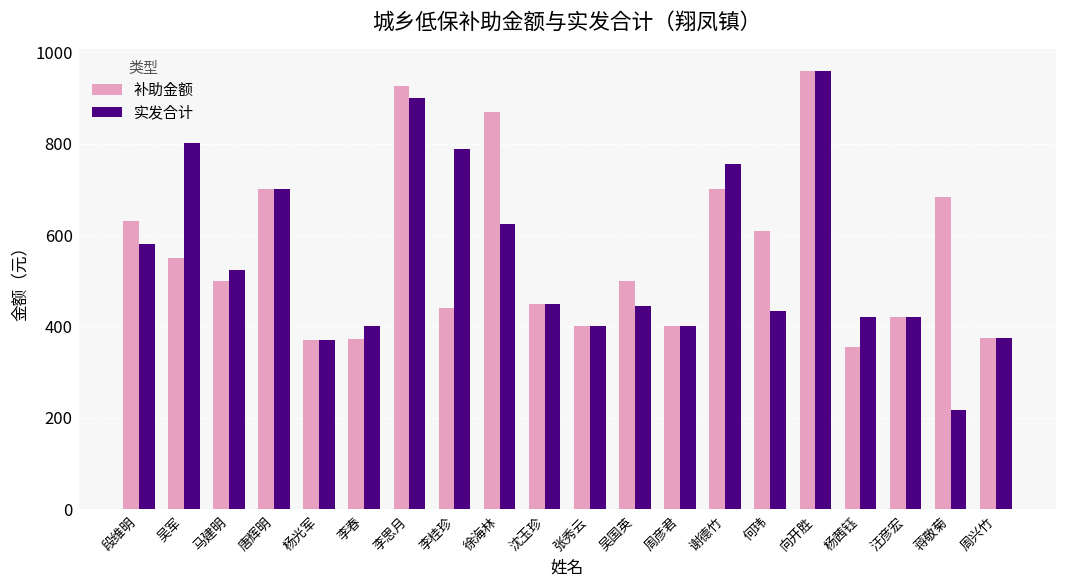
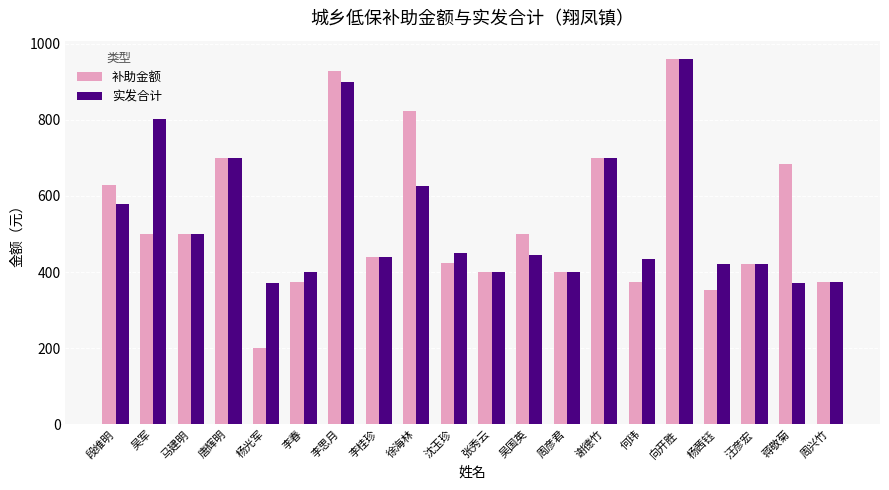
补助金额, 吴军: 550 -> 500
实发合计, 马建明: 520 -> 500
补助金额, 杨光军: 370 -> 200
实发合计, 李桂珍: 790 -> 440
补助金额, 徐海林: 870 -> 820
补助金额, 沈玉珍: 450 -> 420
实发合计, 谢德竹: 760 -> 700
补助金额, 何玮: 610 -> 380
实发合计, 蒋敬菊: 220 -> 370
